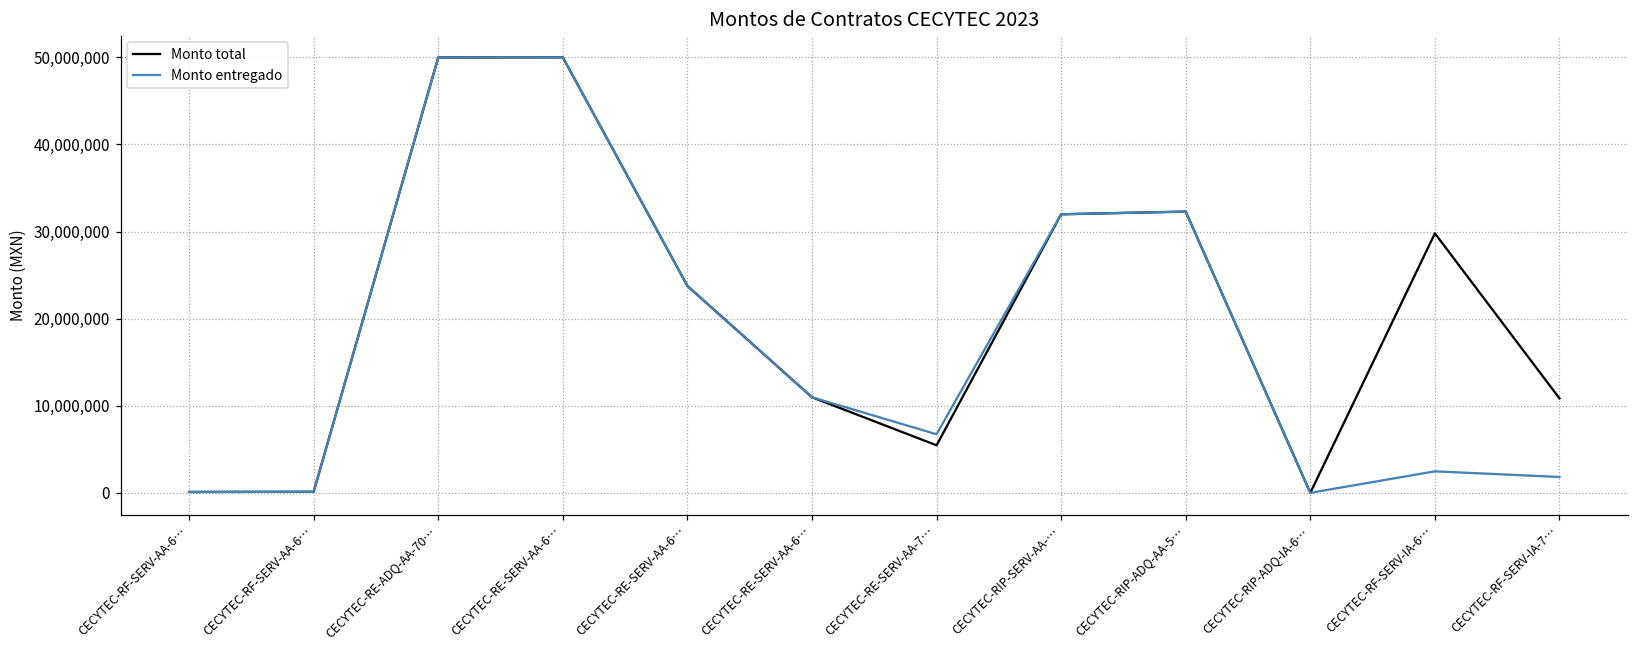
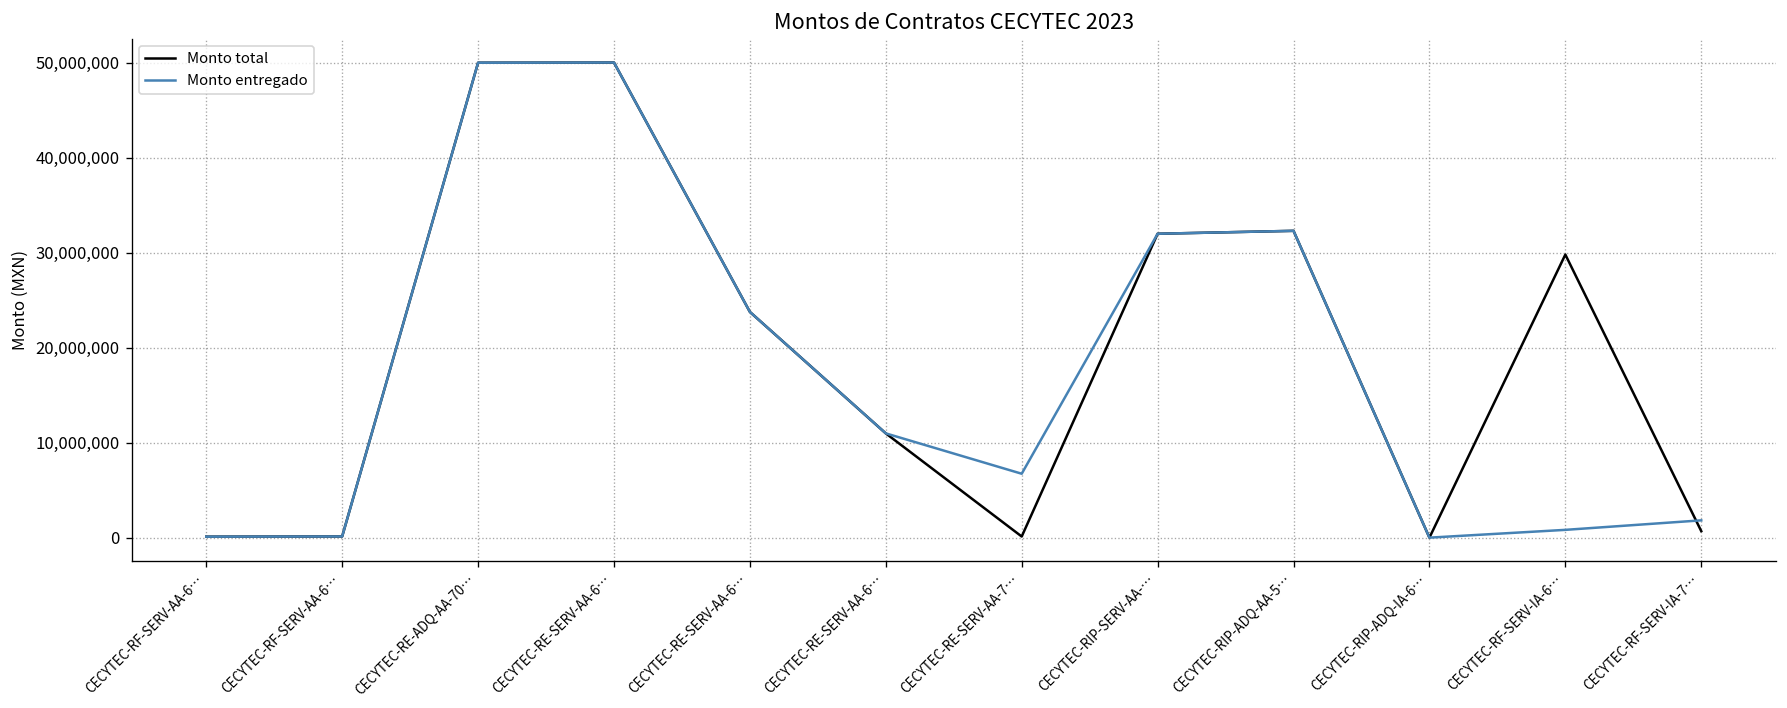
Monto total, CECYTEC-RE-SERV-AA-7…: 5,000,000 -> 0
Monto entregado, CECYTEC-RF-SERV-IA-6…: 2,000,000 -> 1,000,000
Monto total, CECYTEC-RF-SERV-IA-7…: 11,000,000 -> 1,000,000
